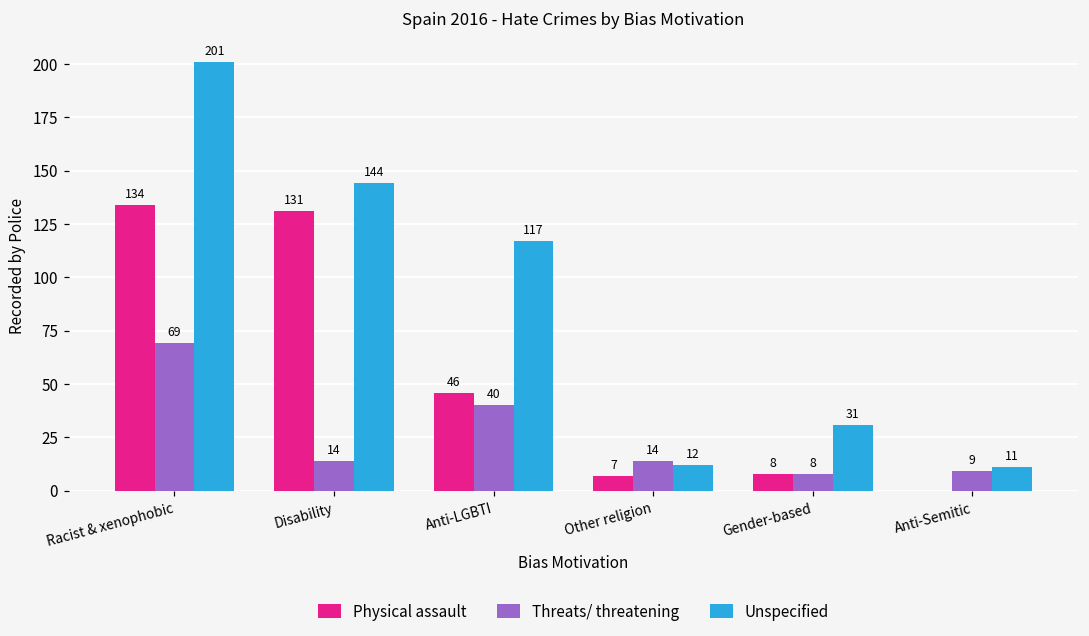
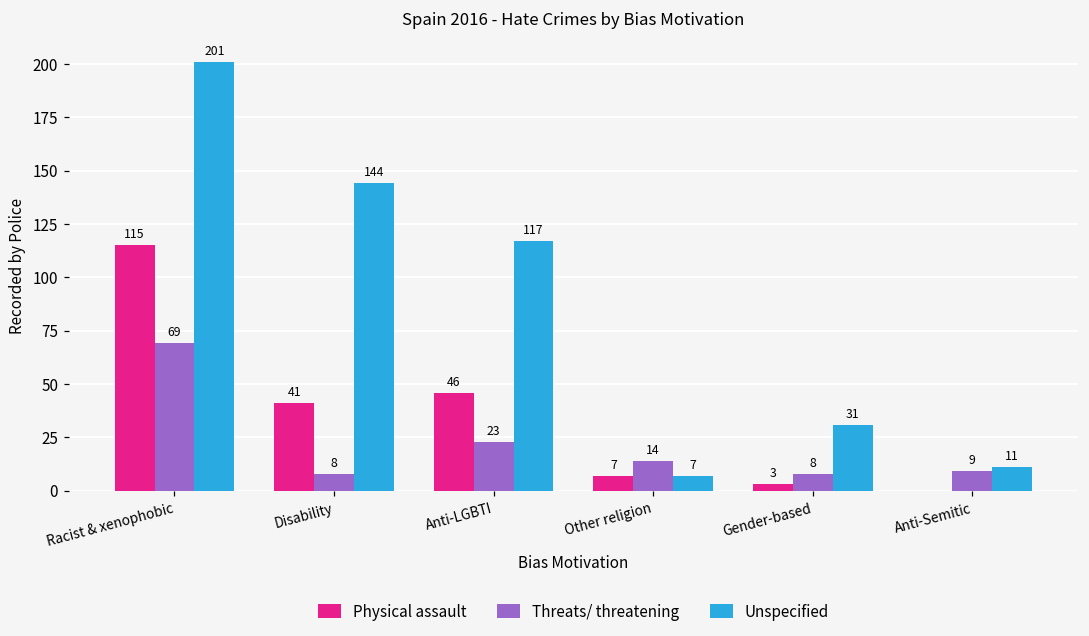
Physical assault, Racist & xenophobic: 134 -> 115
Physical assault, Disability: 131 -> 41
Threats/ threatening, Disability: 14 -> 8
Threats/ threatening, Anti-LGBTI: 40 -> 23
Unspecified, Other religion: 12 -> 7
Physical assault, Gender-based: 8 -> 3
